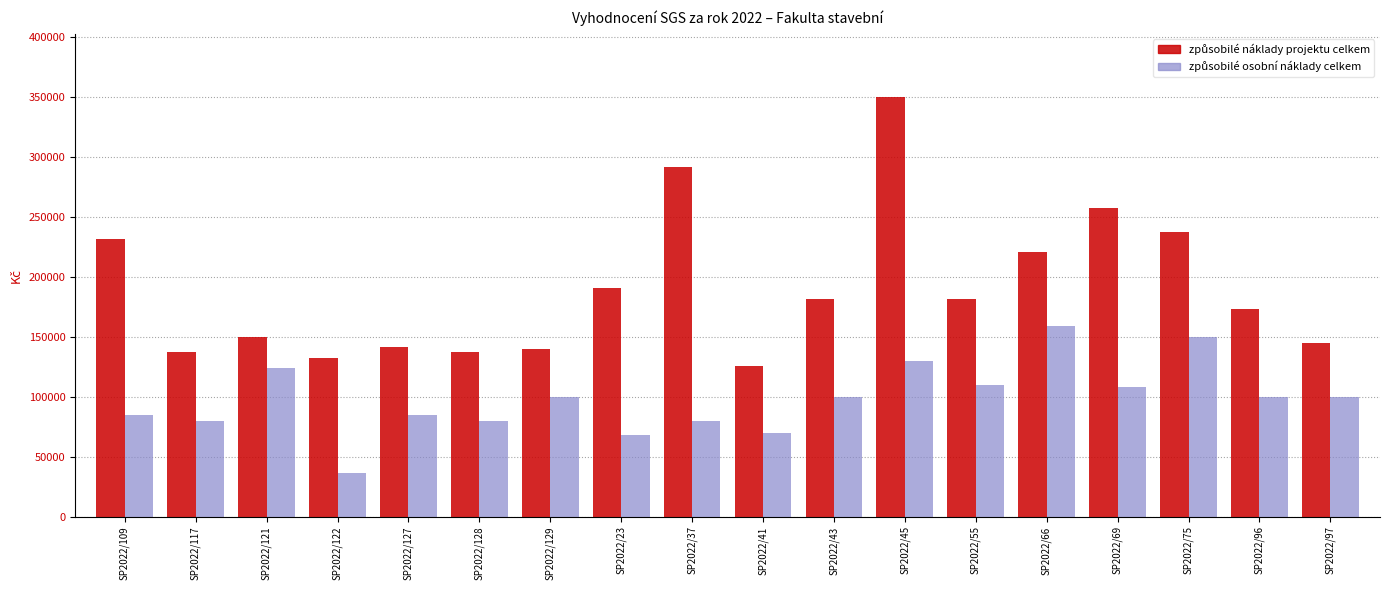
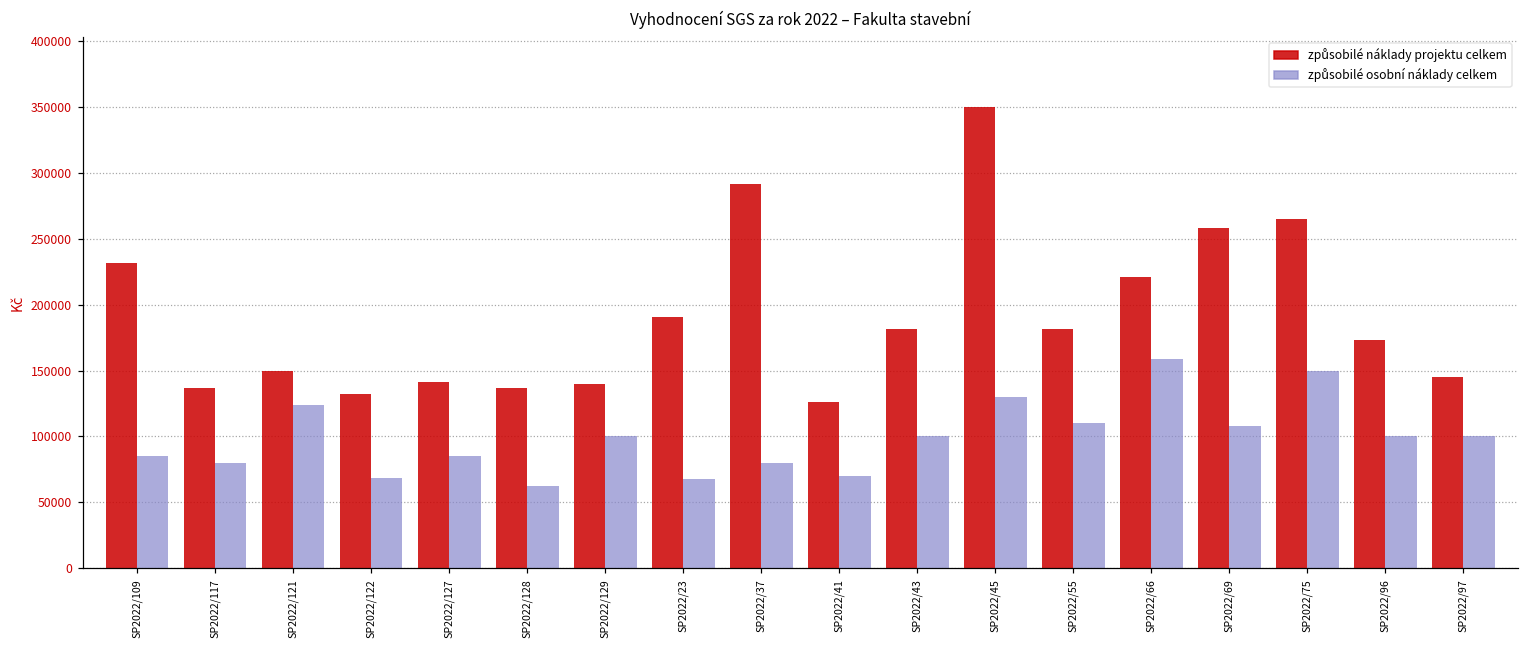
způsobilé osobní náklady celkem, SP2022/122: 37000 -> 69000
způsobilé osobní náklady celkem, SP2022/128: 80000 -> 63000
způsobilé náklady projektu celkem, SP2022/75: 238000 -> 265000
